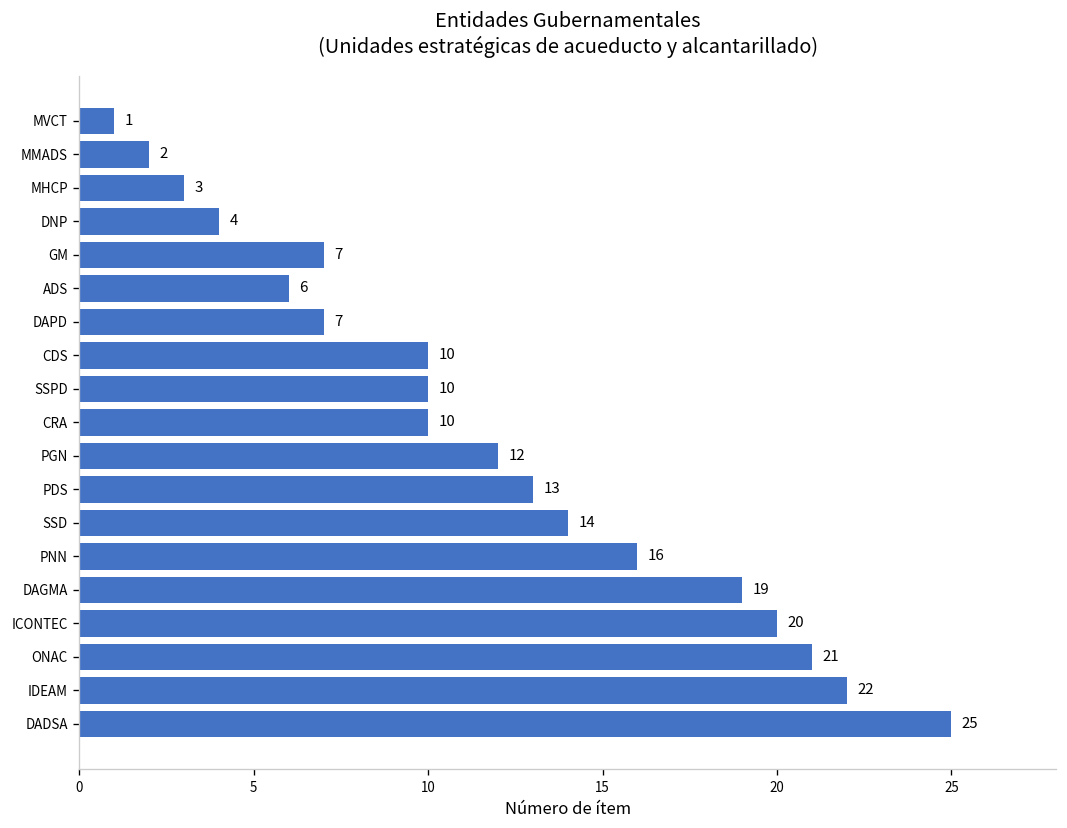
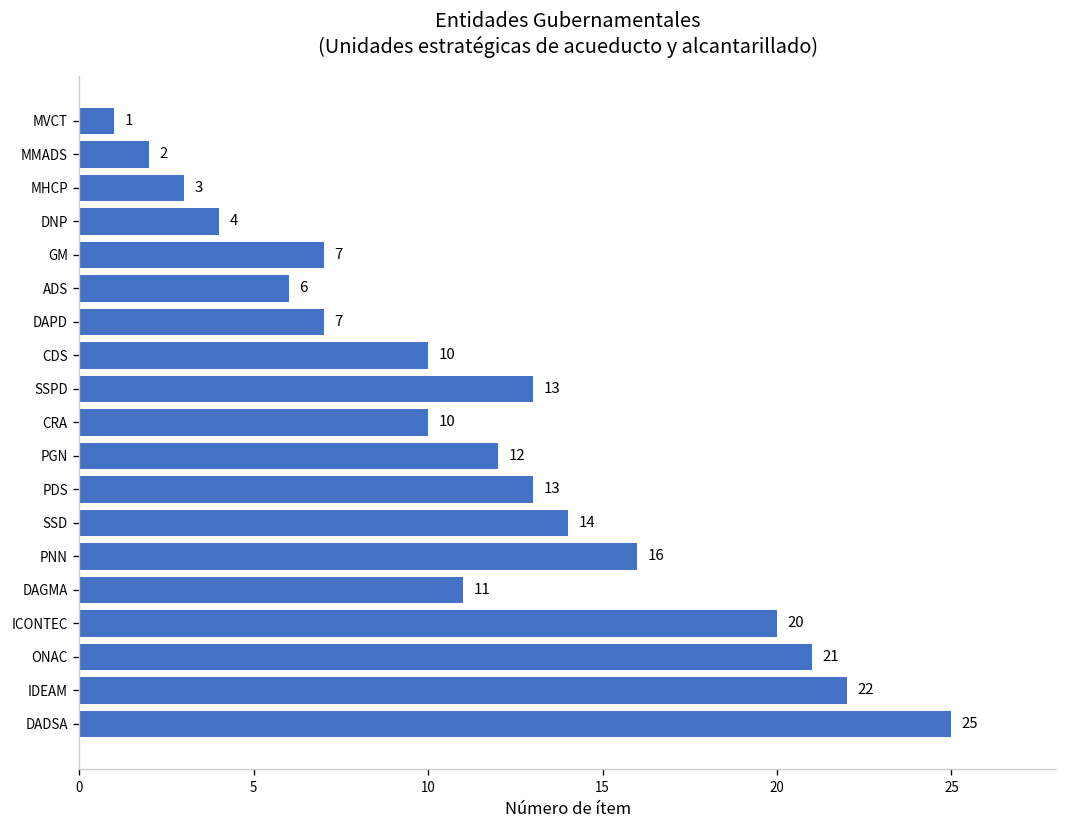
SSPD: 10 -> 13
DAGMA: 19 -> 11
